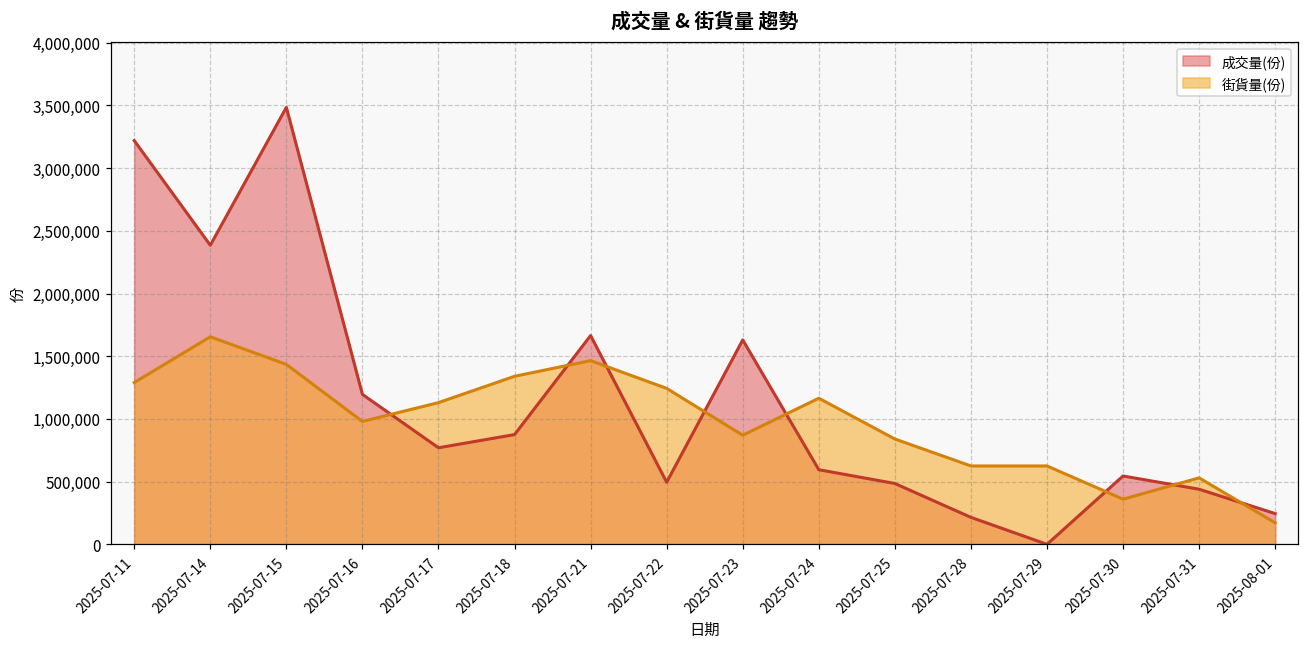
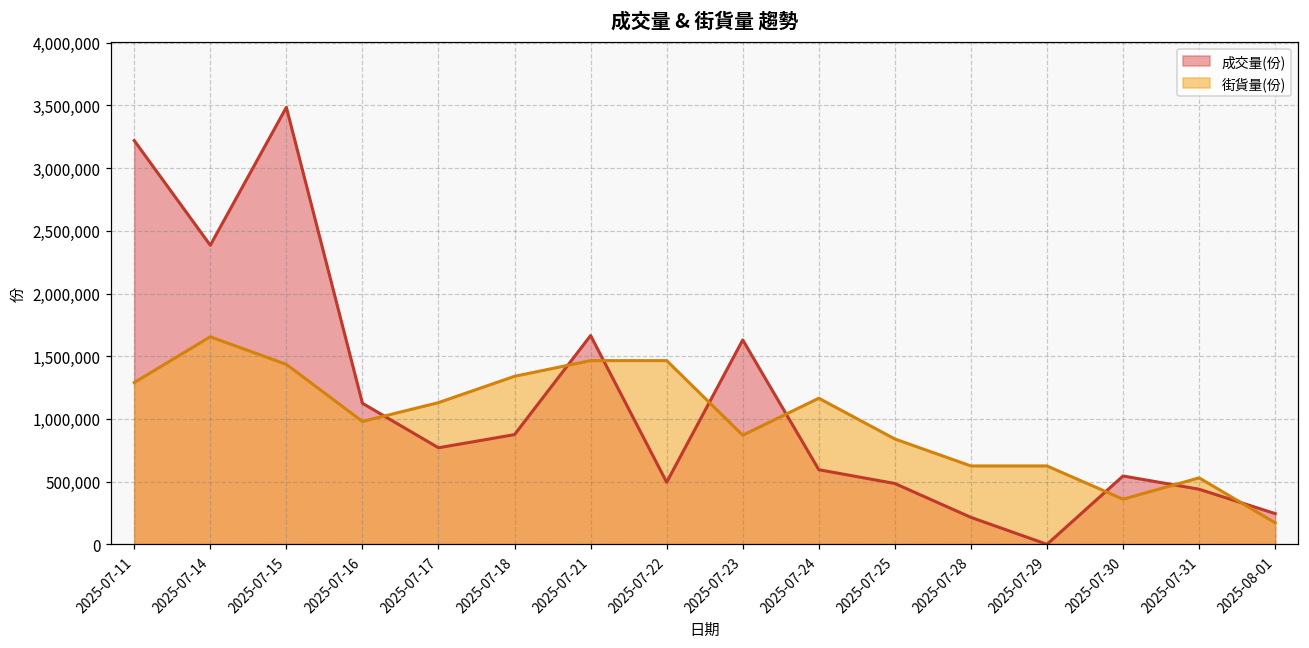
成交量(份), 2025-07-16: 1,200,000 -> 1,130,000
街貨量(份), 2025-07-22: 1,240,000 -> 1,470,000
